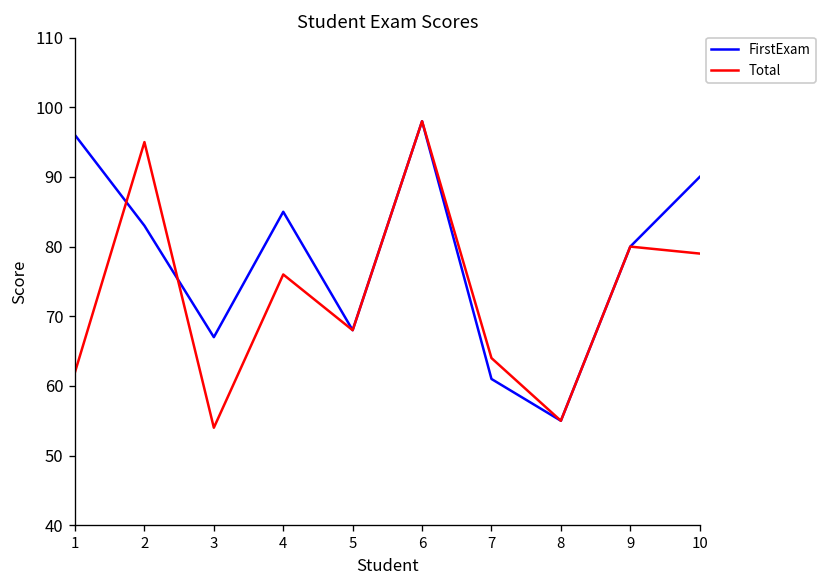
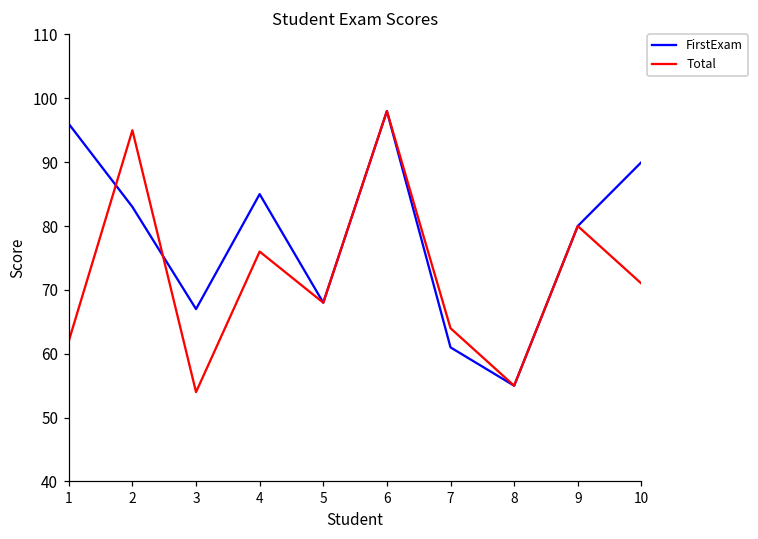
Total, 10: 79 -> 71
